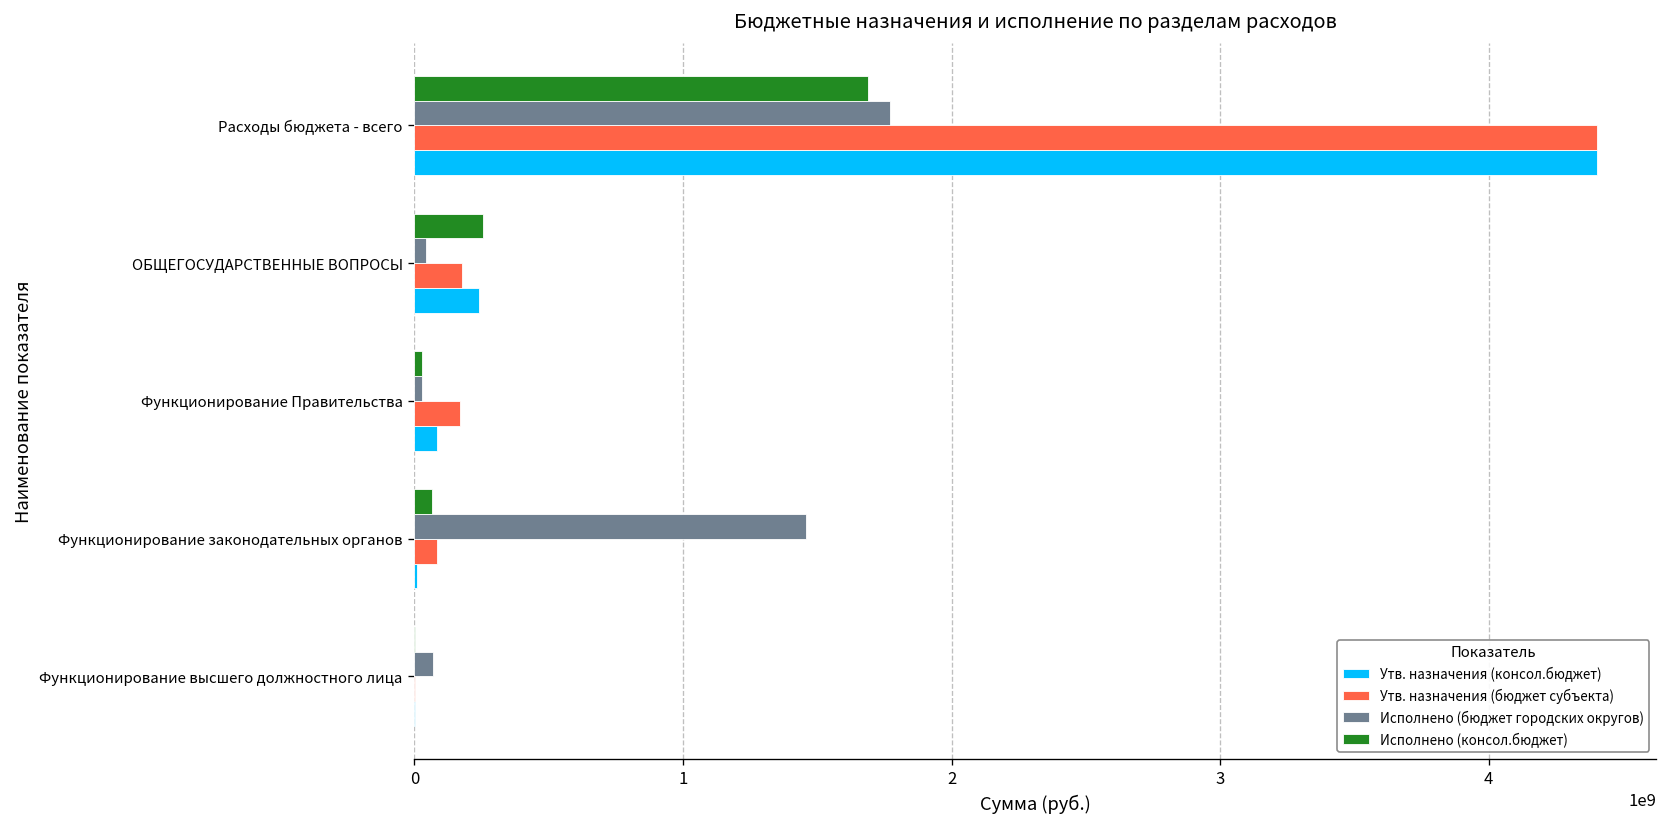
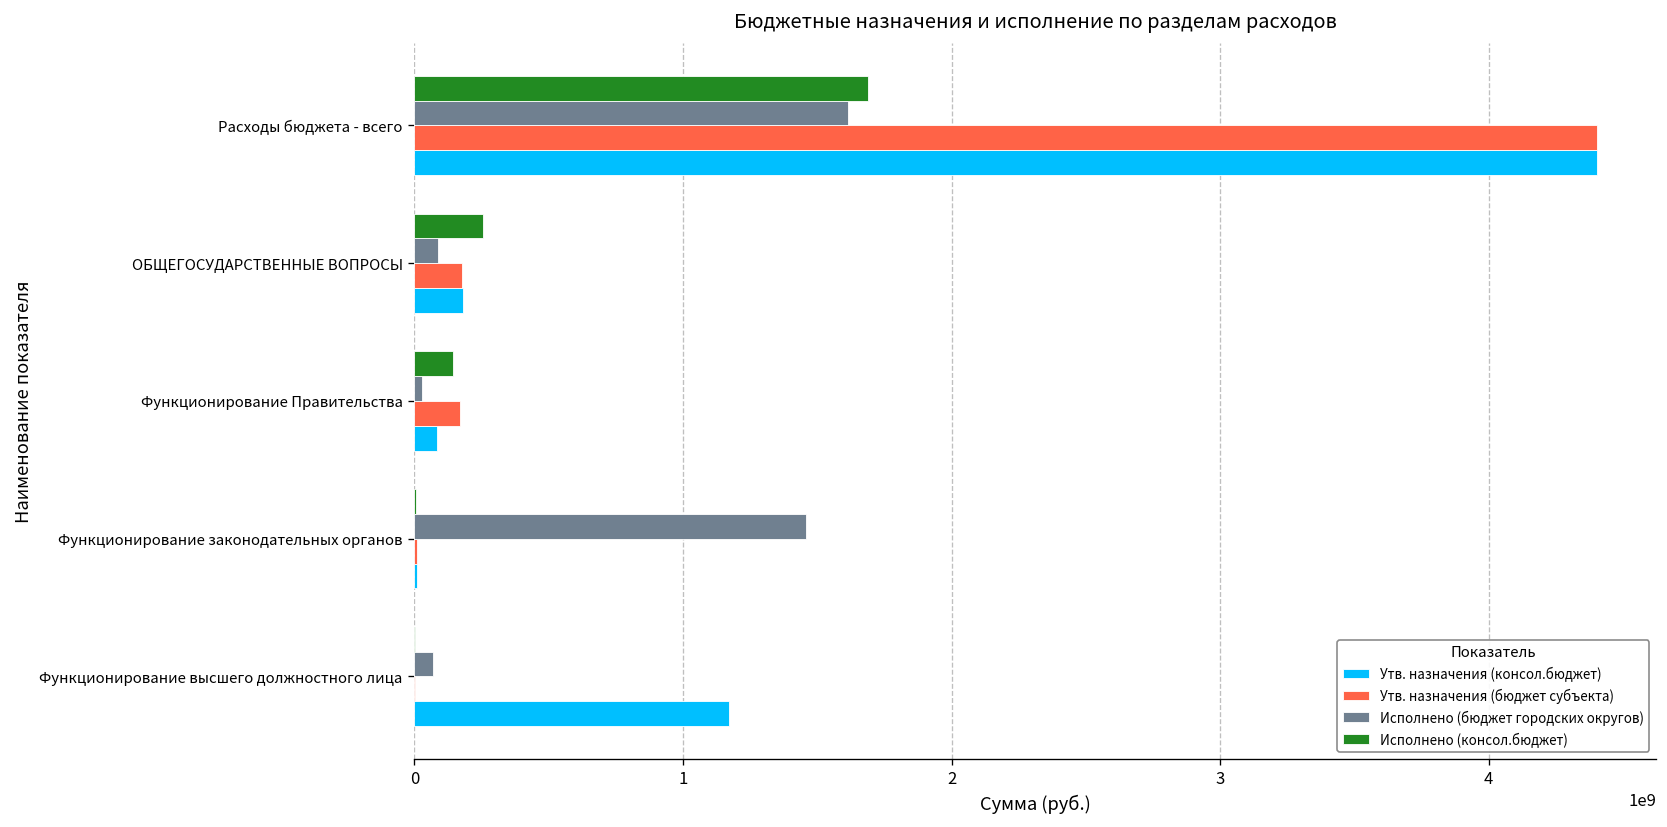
Исполнено (бюджет городских округов), Расходы бюджета - всего: 1770000000 -> 1610000000
Исполнено (бюджет городских округов), ОБЩЕГОСУДАРСТВЕННЫЕ ВОПРОСЫ: 40000000 -> 90000000
Утв. назначения (консол.бюджет), ОБЩЕГОСУДАРСТВЕННЫЕ ВОПРОСЫ: 240000000 -> 180000000
Исполнено (консол.бюджет), Функционирование Правительства: 30000000 -> 140000000
Исполнено (консол.бюджет), Функционирование законодательных органов: 60000000 -> 0
Утв. назначения (бюджет субъекта), Функционирование законодательных органов: 80000000 -> 10000000
Утв. назначения (консол.бюджет), Функционирование высшего должностного лица: 0 -> 1170000000
